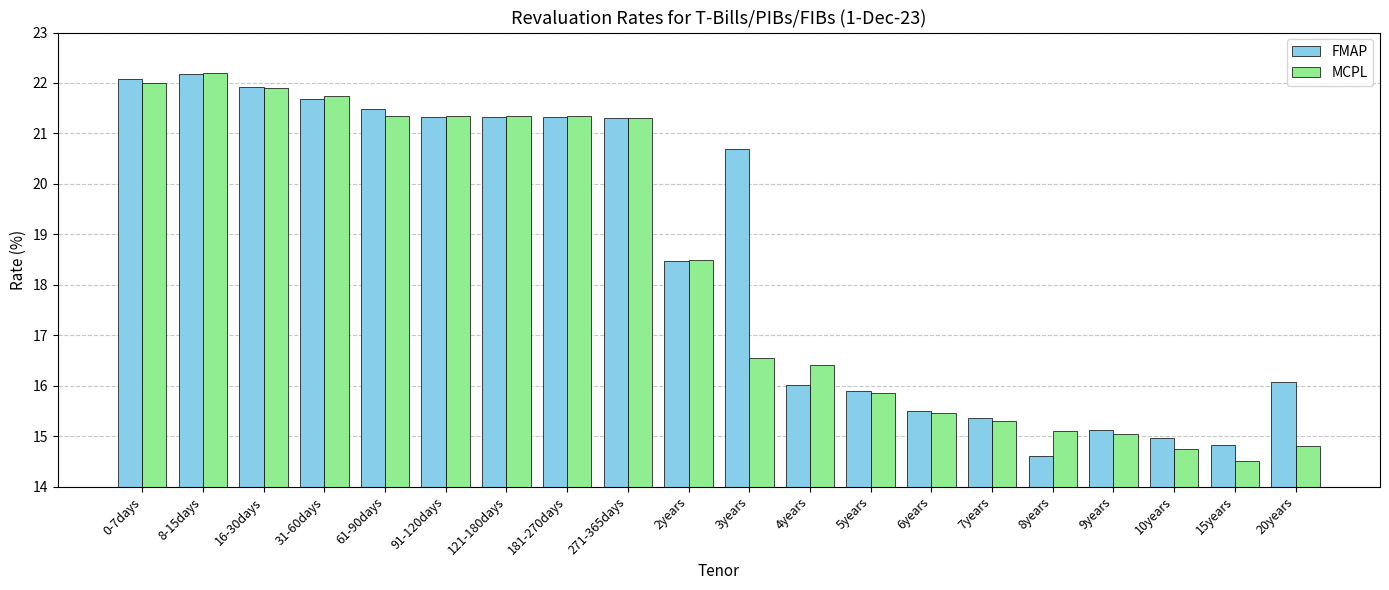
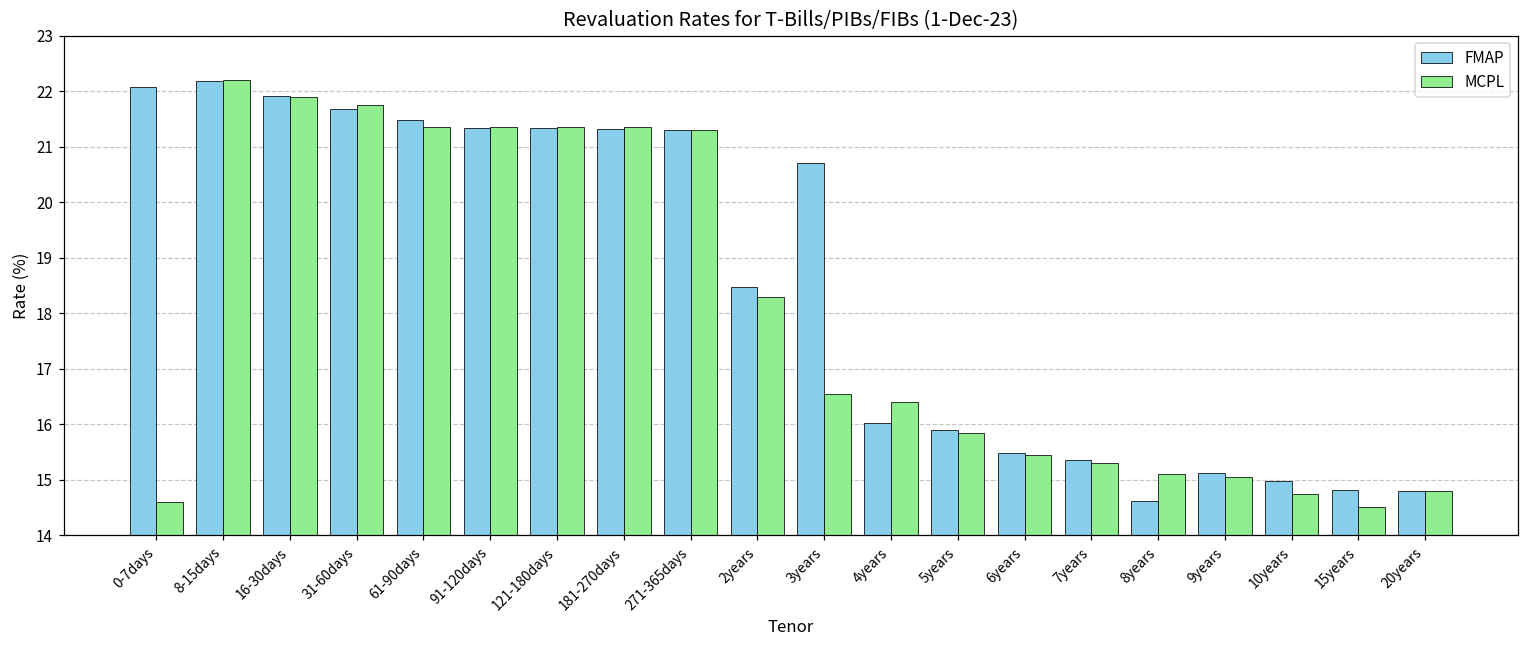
MCPL, 0-7days: 22.0 -> 14.6
MCPL, 2years: 18.5 -> 18.3
FMAP, 20years: 16.1 -> 14.8
